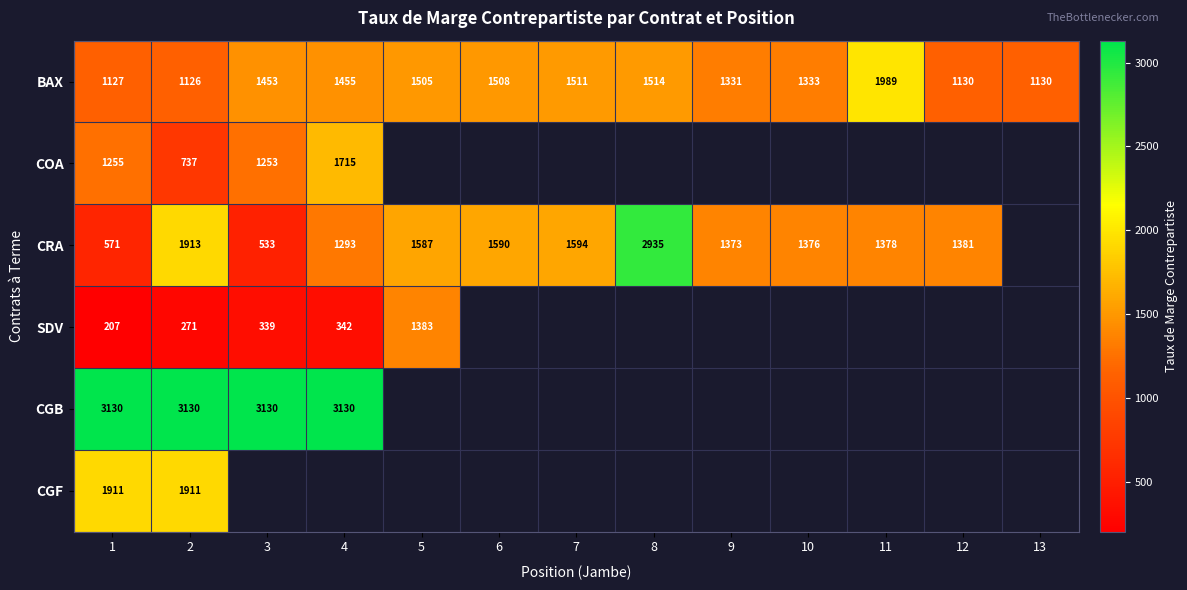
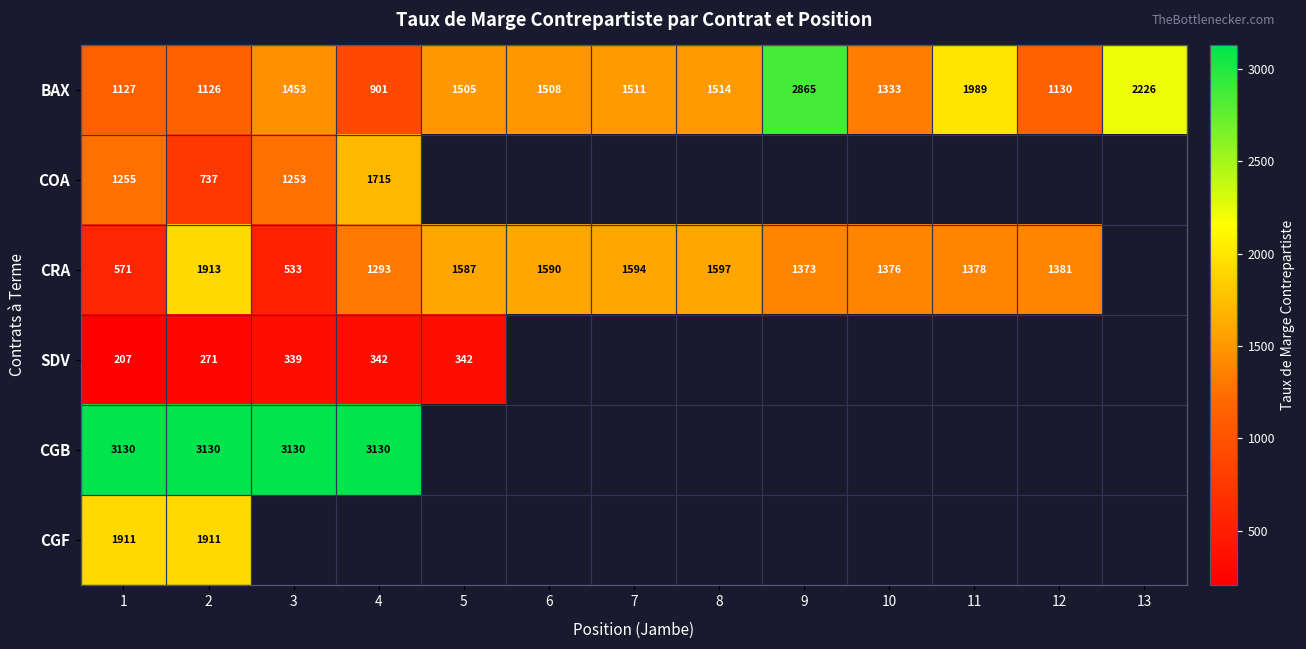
BAX, 4: 1455 -> 901
BAX, 9: 1331 -> 2865
BAX, 13: 1130 -> 2226
CRA, 8: 2935 -> 1597
SDV, 5: 1383 -> 342
